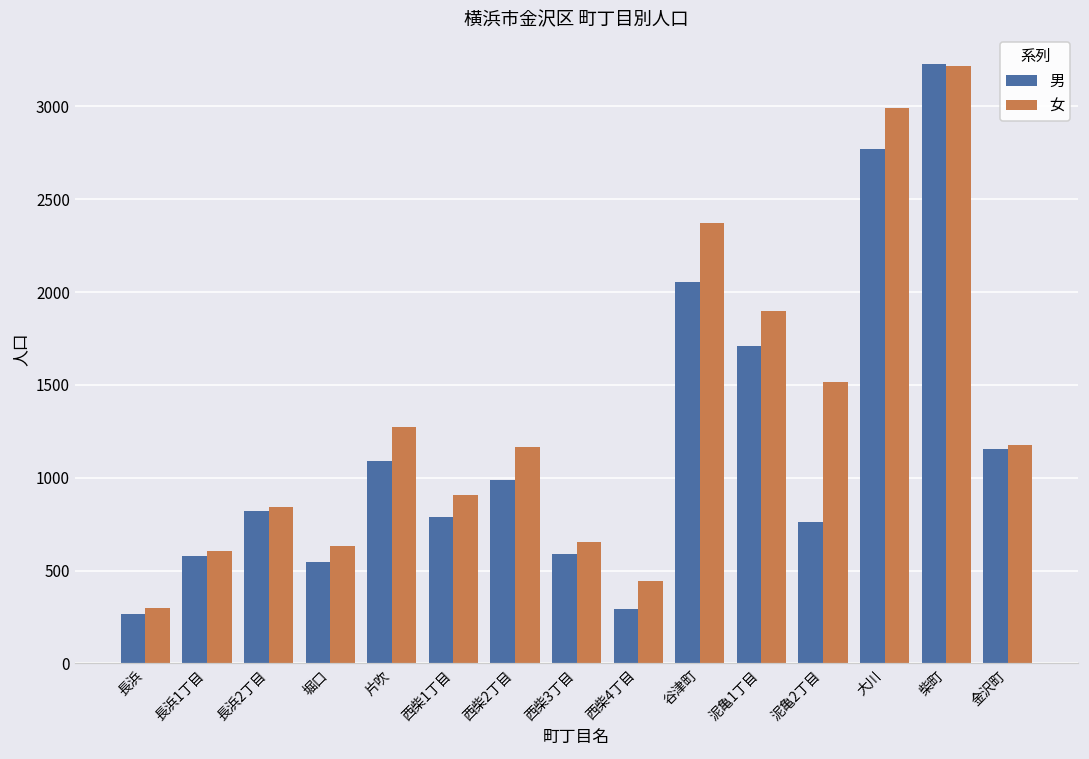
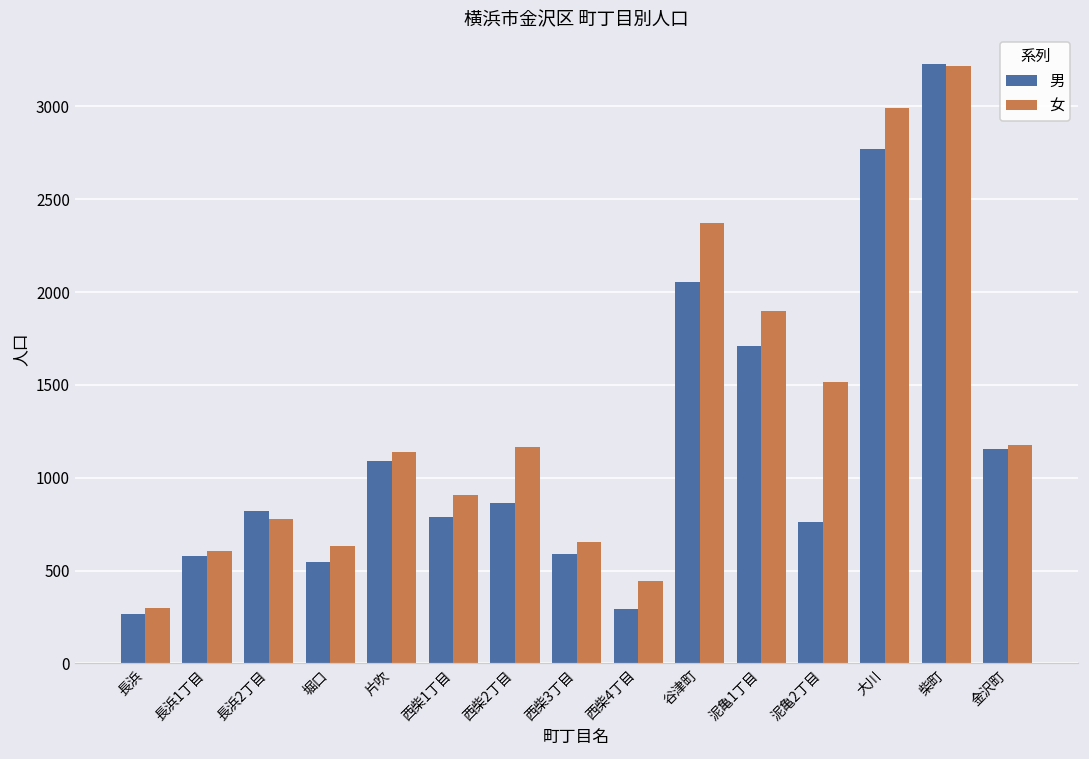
女, 長浜2丁目: 840 -> 780
女, 片吹: 1270 -> 1140
男, 西柴2丁目: 990 -> 860
